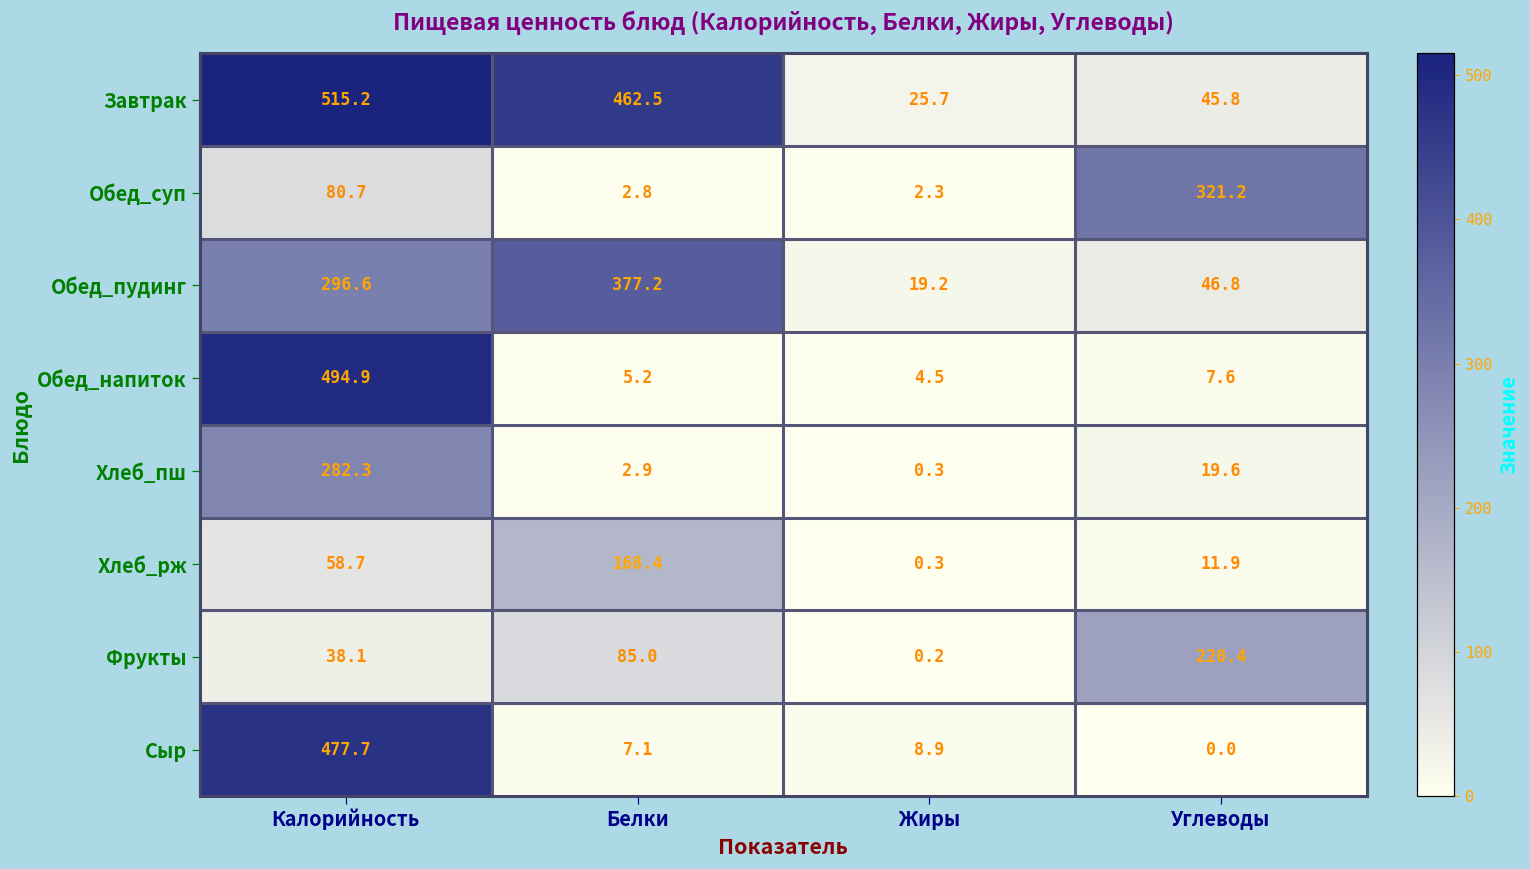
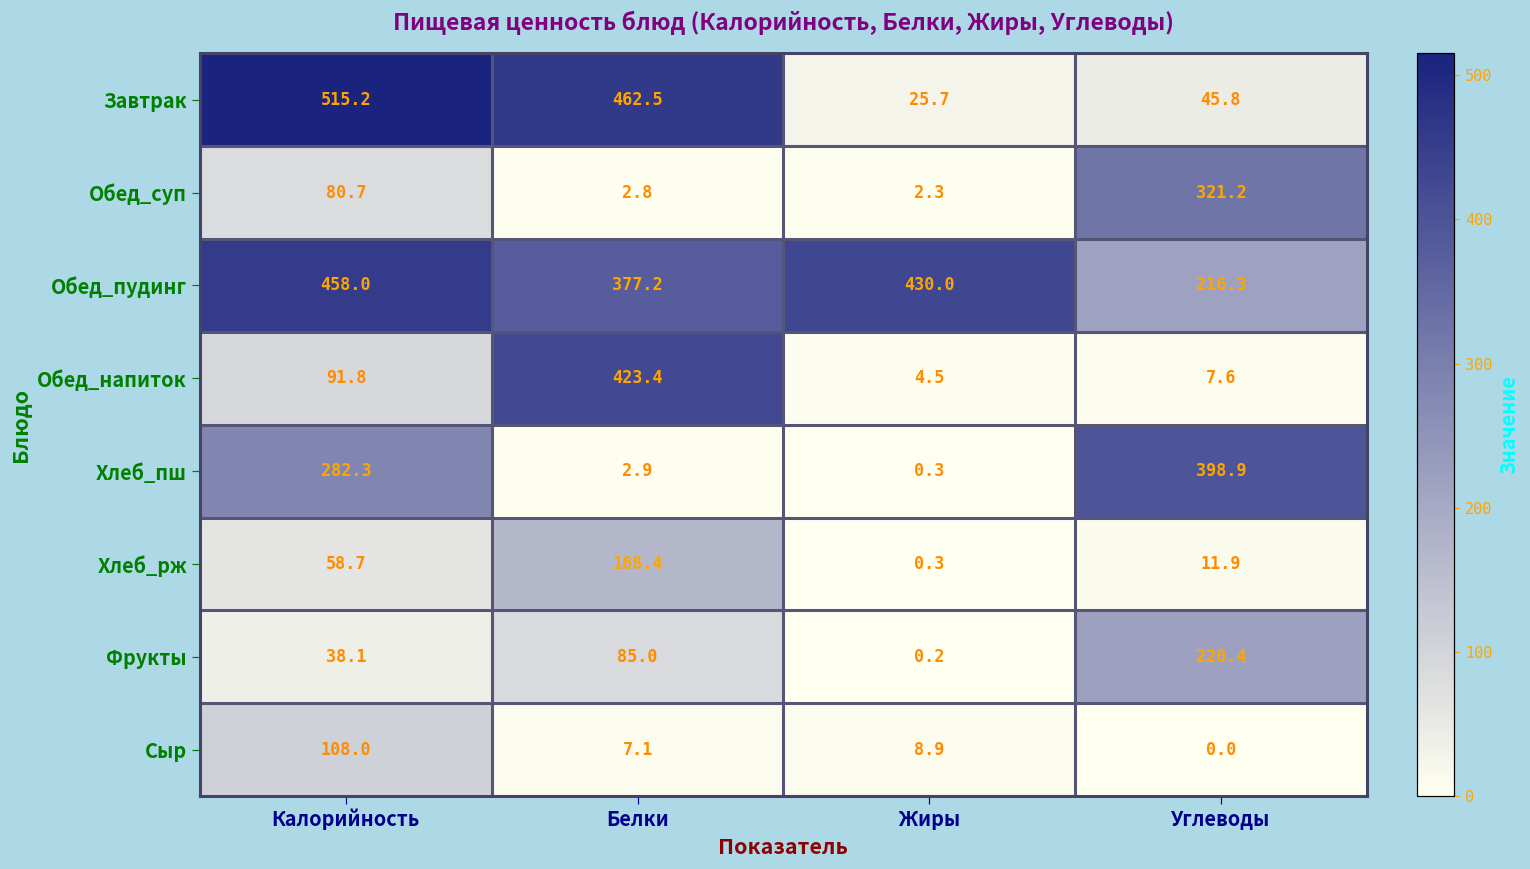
Обед_пудинг, Калорийность: 296.6 -> 458.0
Обед_пудинг, Жиры: 19.2 -> 430.0
Обед_пудинг, Углеводы: 46.8 -> 216.3
Обед_напиток, Калорийность: 494.9 -> 91.8
Обед_напиток, Белки: 5.2 -> 423.4
Хлеб_пш, Углеводы: 19.6 -> 398.9
Сыр, Калорийность: 477.7 -> 108.0
